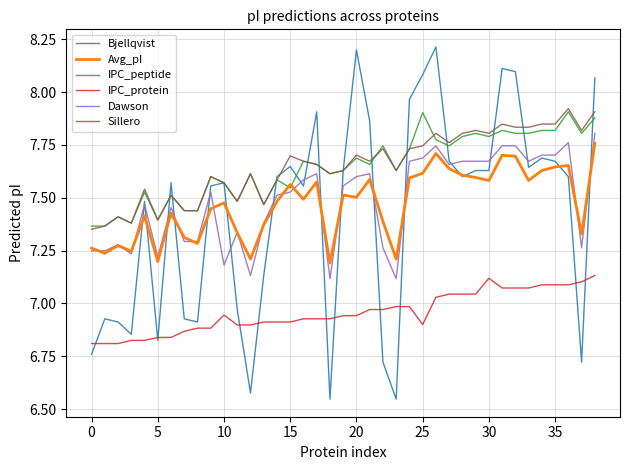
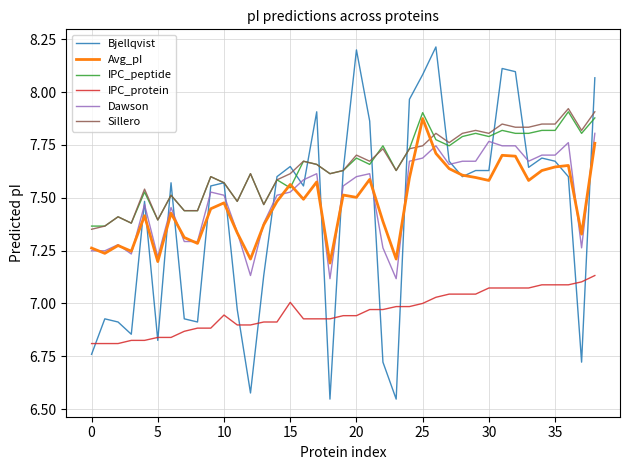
Dawson, 10: 7.18 -> 7.51
IPC_protein, 15: 6.91 -> 7.01
Sillero, 15: 7.70 -> 7.61
Avg_pI, 25: 7.62 -> 7.88
IPC_protein, 25: 6.9 -> 7.0
IPC_protein, 30: 7.12 -> 7.07
Dawson, 30: 7.67 -> 7.77
